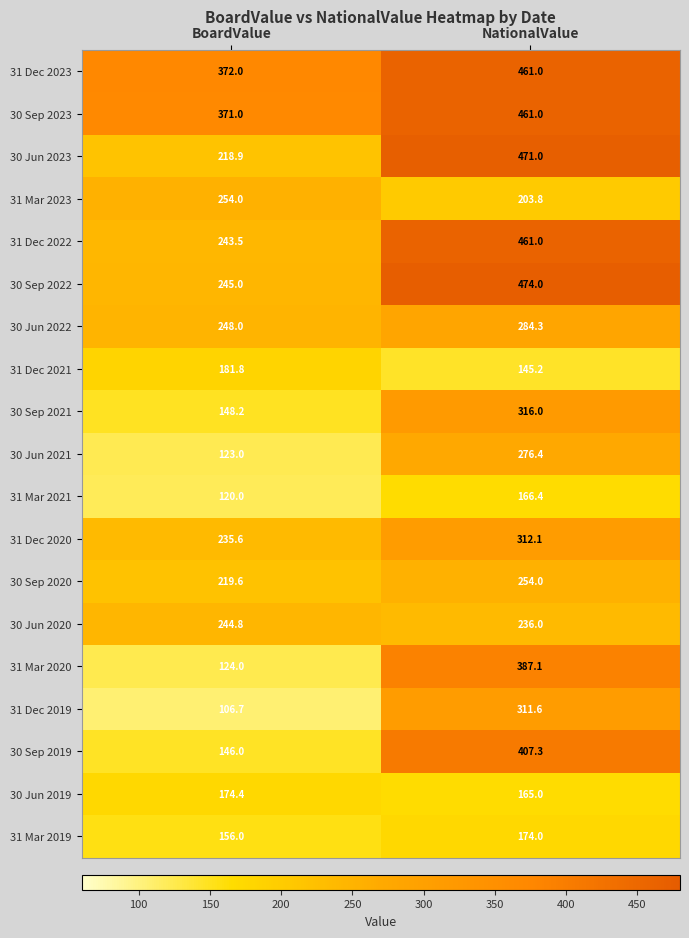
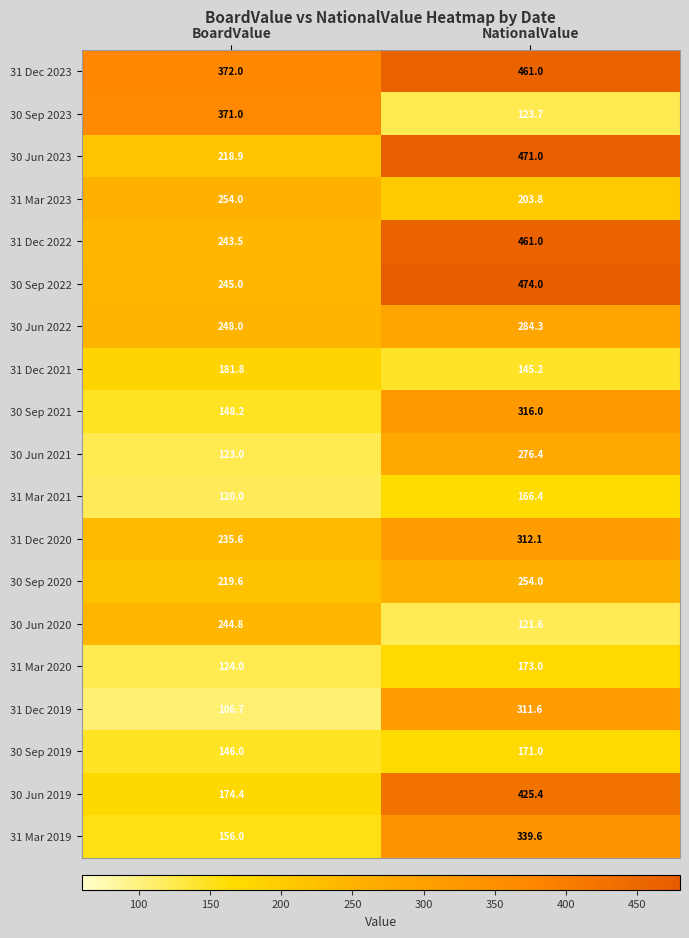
30 Sep 2023, NationalValue: 461.0 -> 123.7
30 Jun 2020, NationalValue: 236.0 -> 121.6
31 Mar 2020, NationalValue: 387.1 -> 173.0
30 Sep 2019, NationalValue: 407.3 -> 171.0
30 Jun 2019, NationalValue: 165.0 -> 425.4
31 Mar 2019, NationalValue: 174.0 -> 339.6
